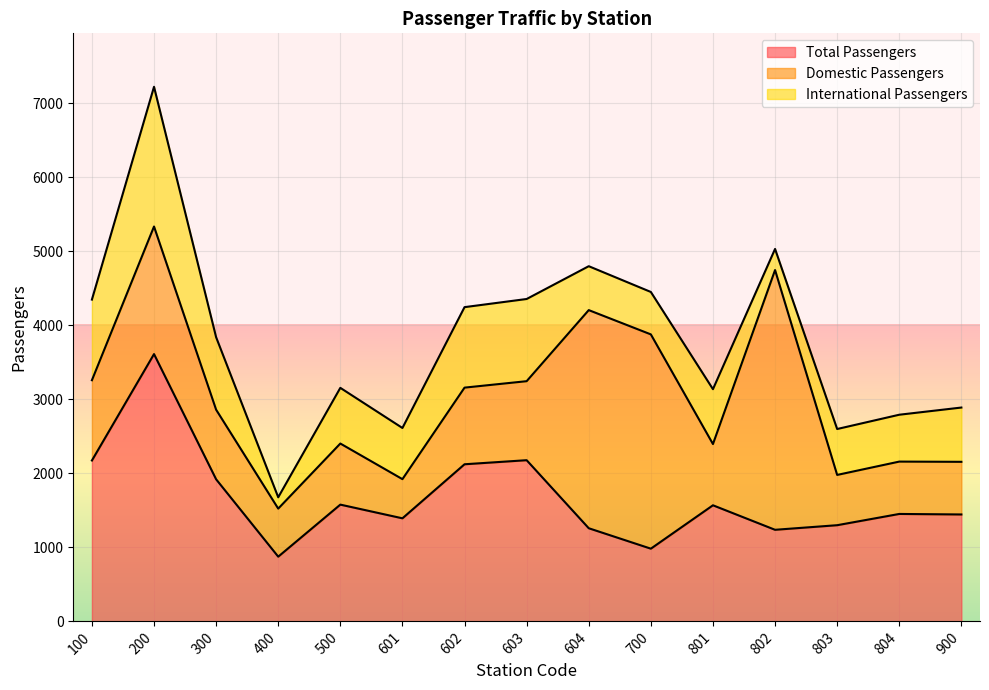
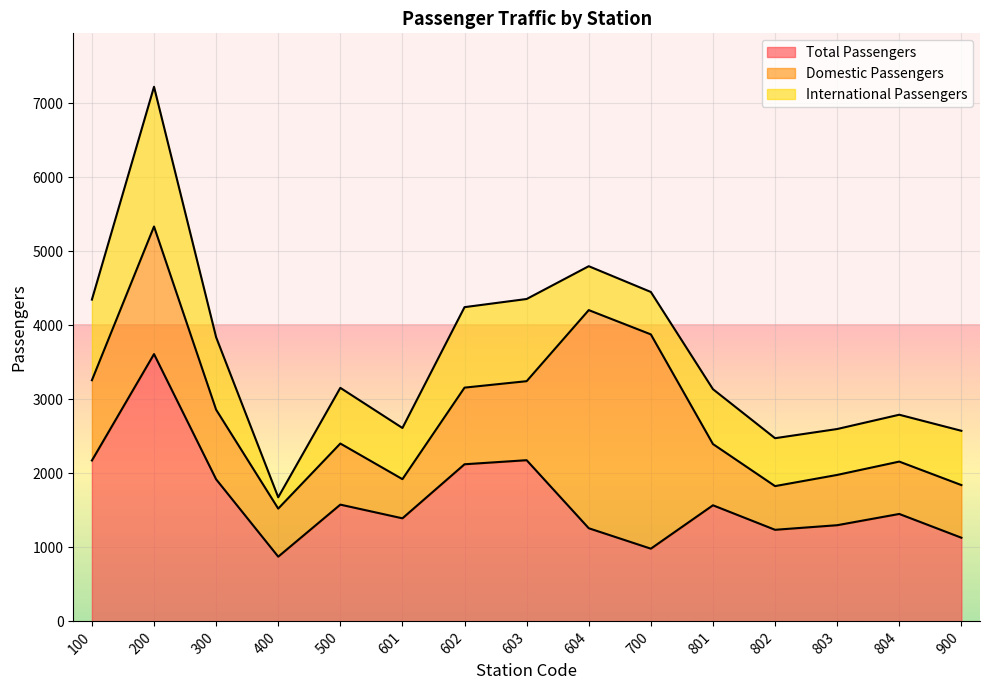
Domestic Passengers, 802: 3500 -> 600
International Passengers, 802: 300 -> 600
Total Passengers, 900: 1400 -> 1100
